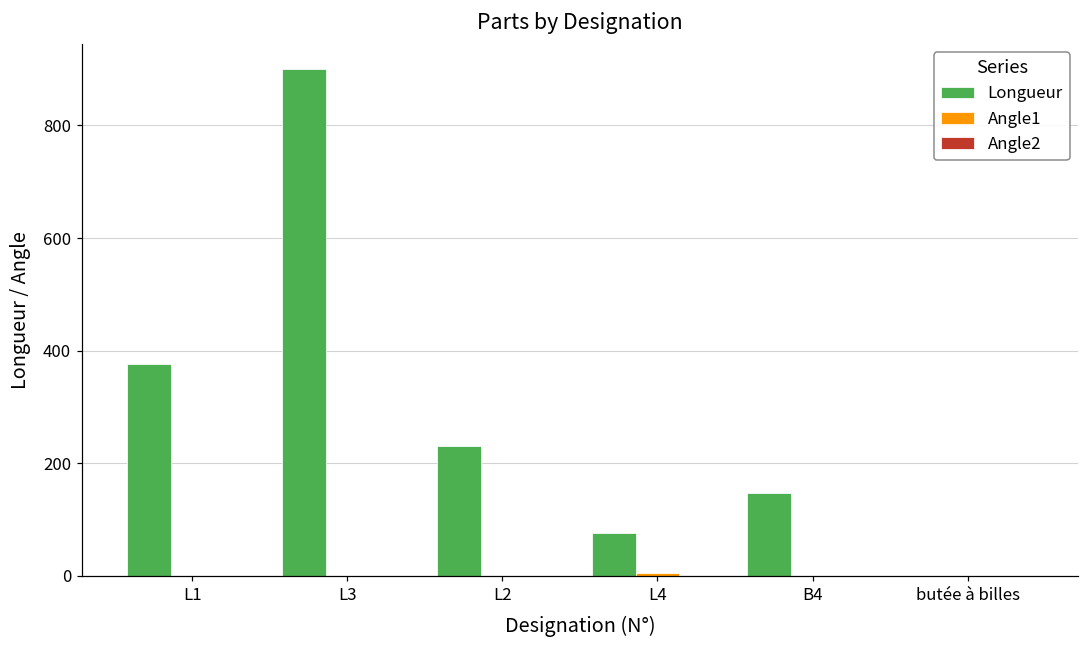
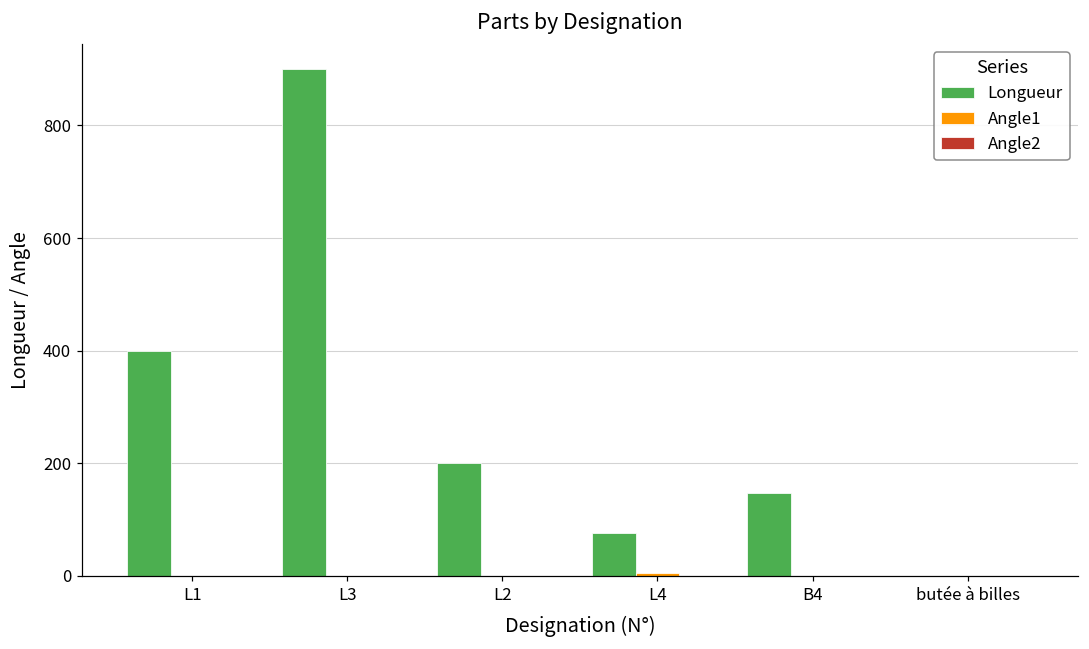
Longueur, L1: 380 -> 400
Longueur, L2: 230 -> 200
